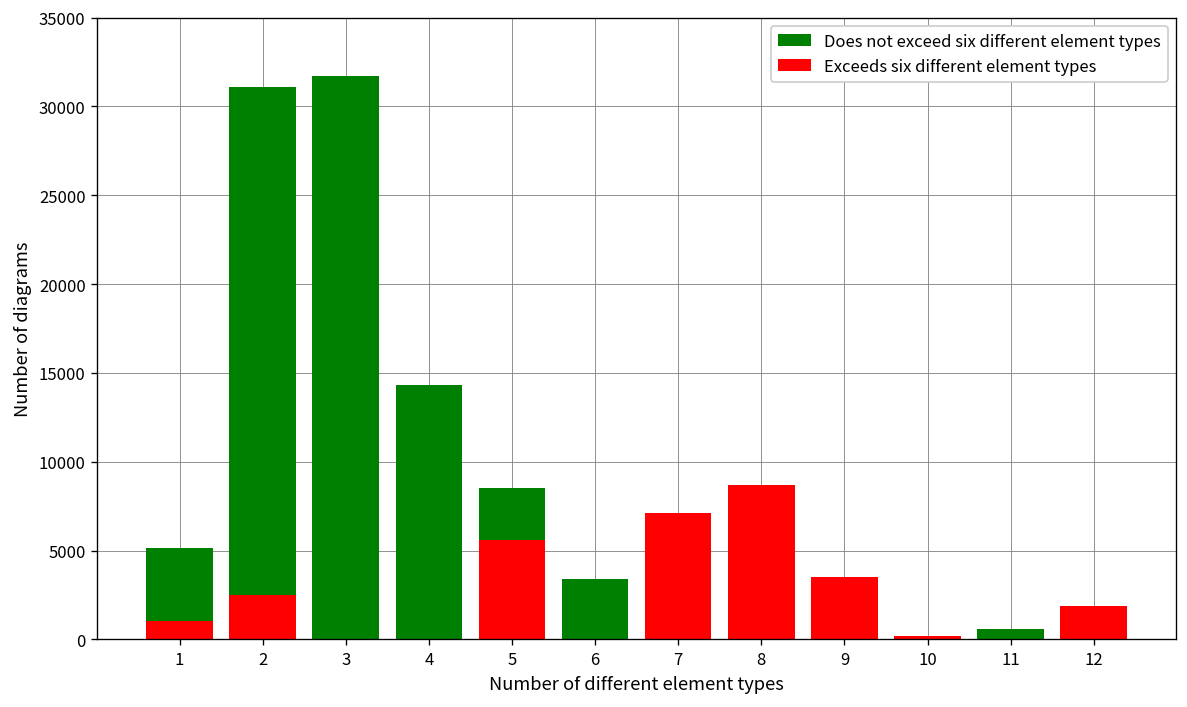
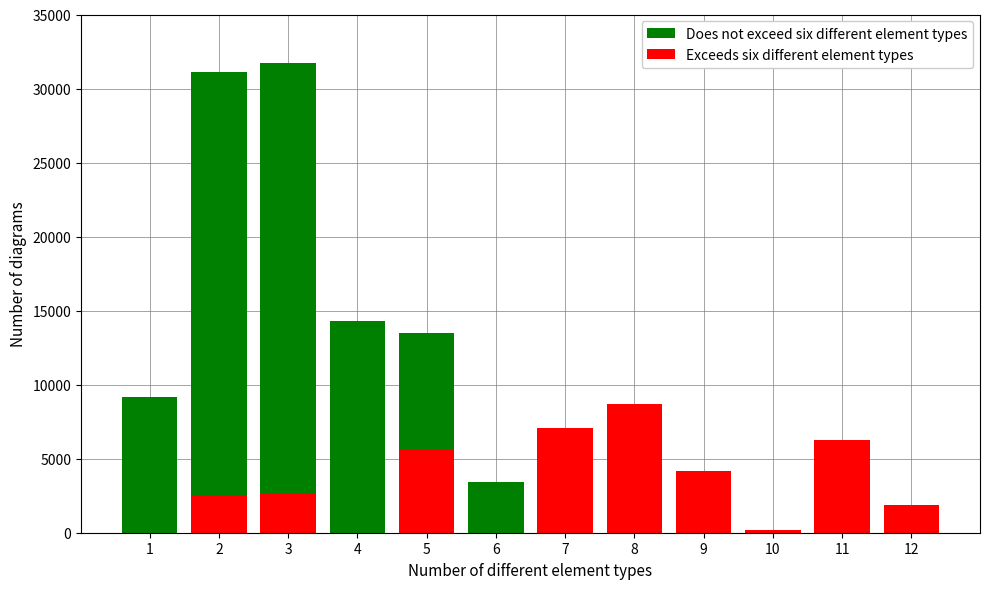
Does not exceed six different element types, 1: 5100 -> 9200
Exceeds six different element types, 1: 1100 -> 0
Exceeds six different element types, 3: 0 -> 2600
Does not exceed six different element types, 5: 8500 -> 13500
Exceeds six different element types, 9: 3500 -> 4100
Does not exceed six different element types, 11: 600 -> 0
Exceeds six different element types, 11: 0 -> 6300
